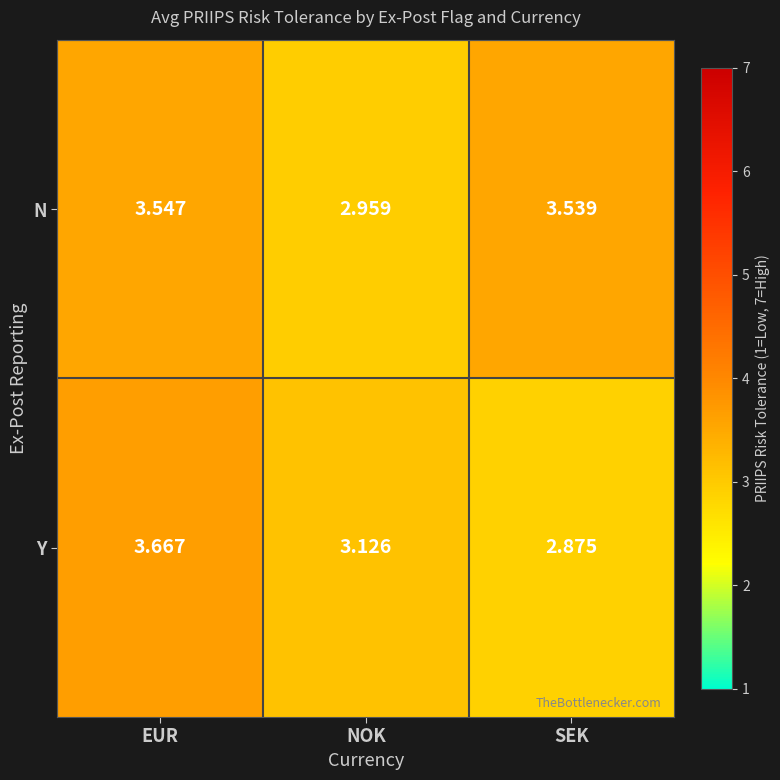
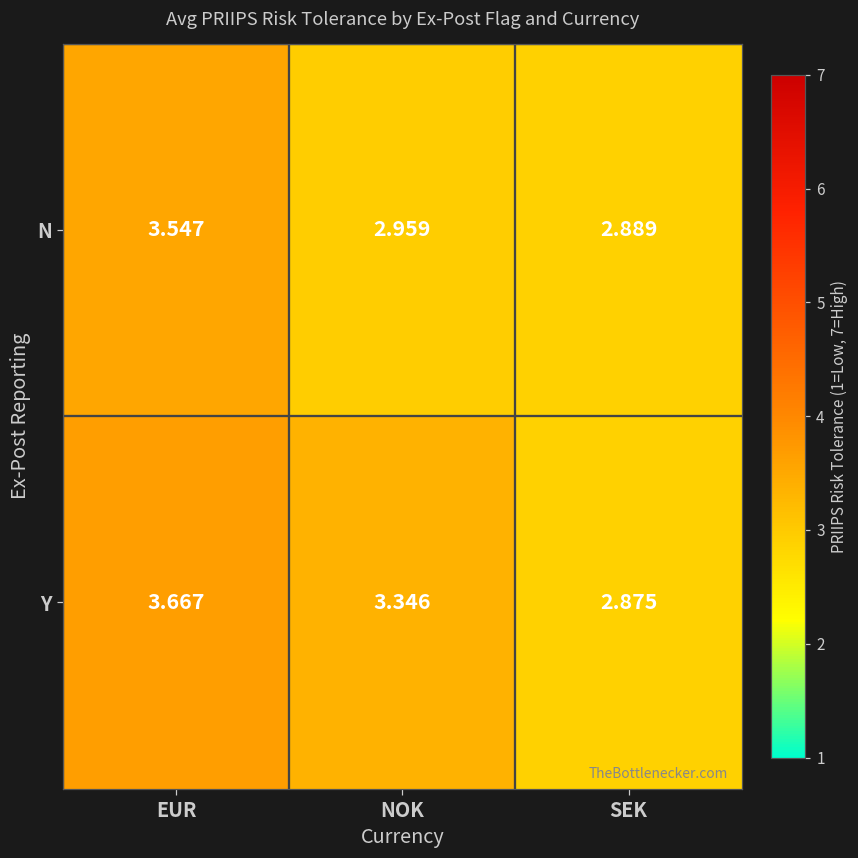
N, SEK: 3.539 -> 2.889
Y, NOK: 3.126 -> 3.346
